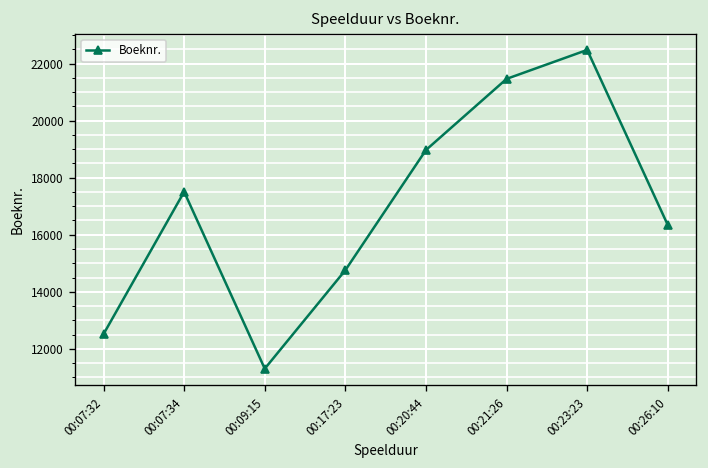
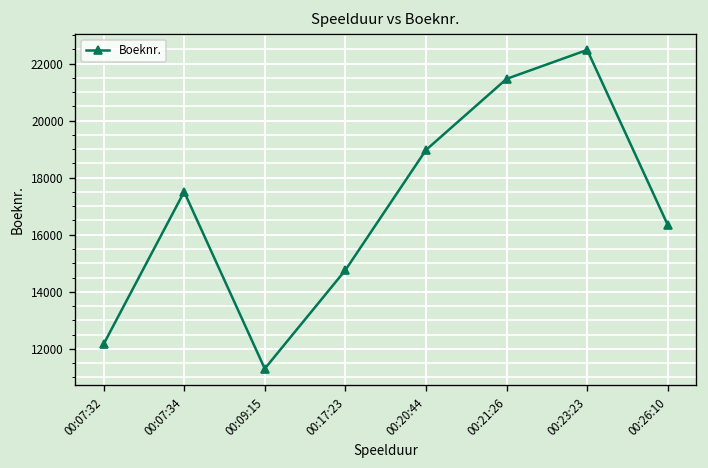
00:07:32: 12500 -> 12200
